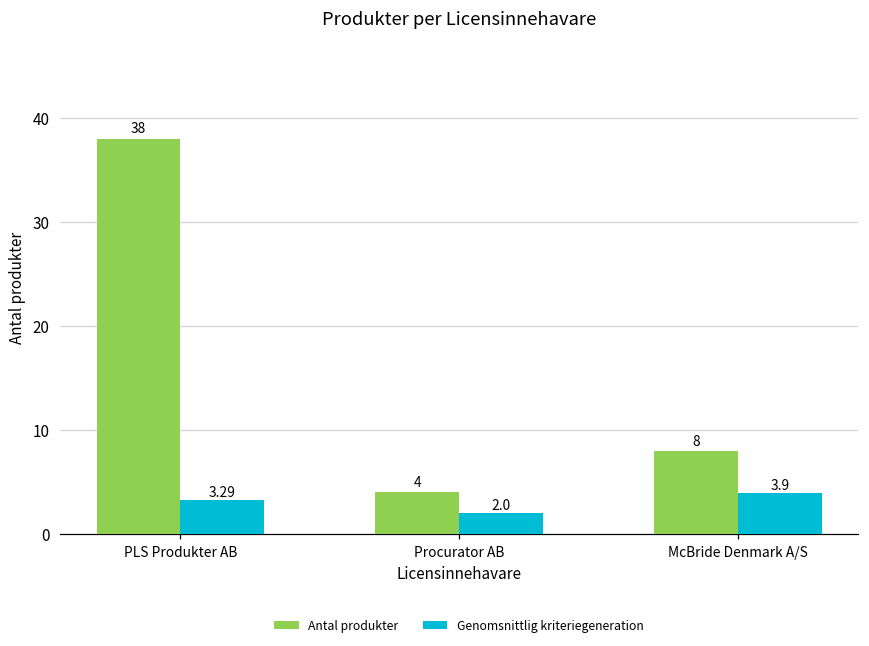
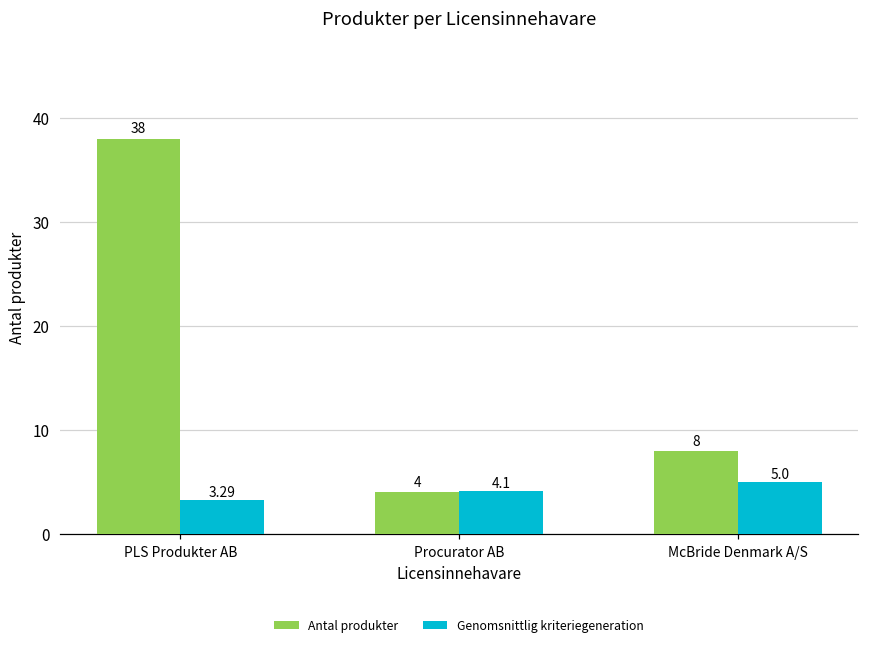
Genomsnittlig kriteriegeneration, Procurator AB: 2.0 -> 4.1
Genomsnittlig kriteriegeneration, McBride Denmark A/S: 3.9 -> 5.0
